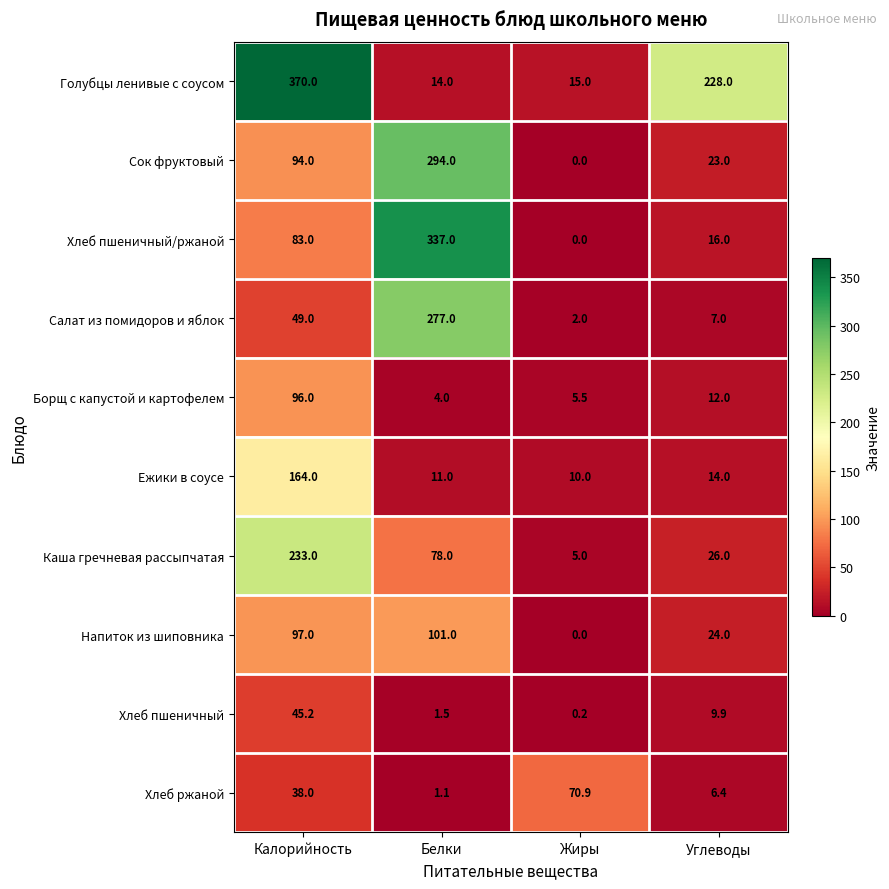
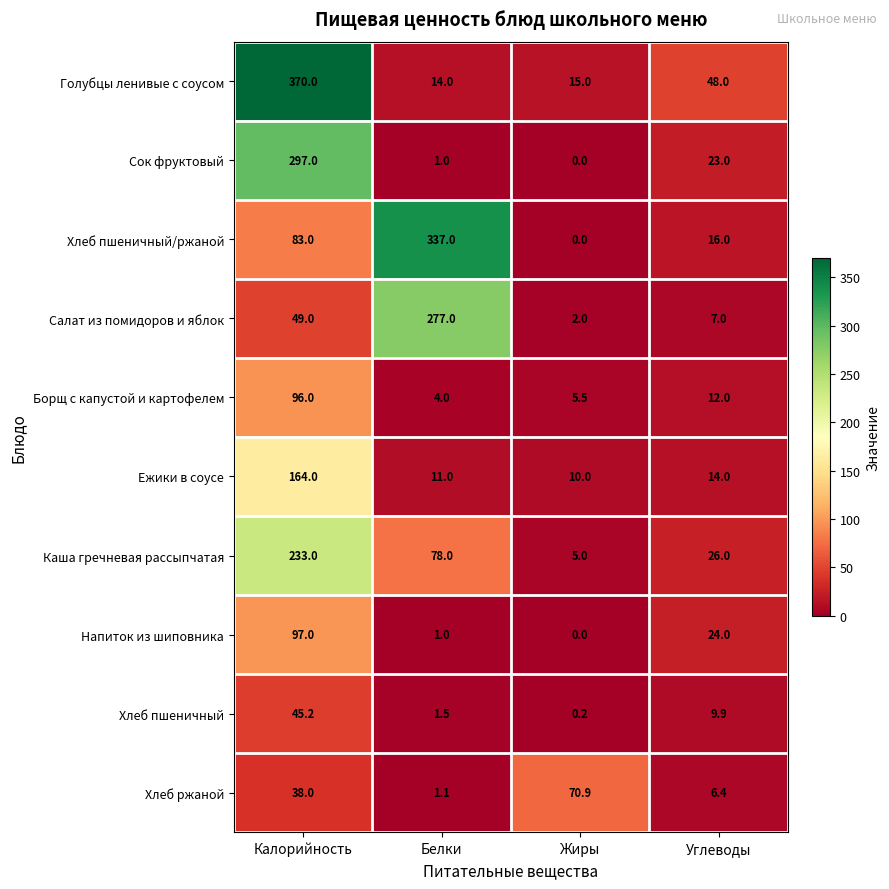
Голубцы ленивые с соусом, Углеводы: 228.0 -> 48.0
Сок фруктовый, Калорийность: 94.0 -> 297.0
Сок фруктовый, Белки: 294.0 -> 1.0
Напиток из шиповника, Белки: 101.0 -> 1.0
